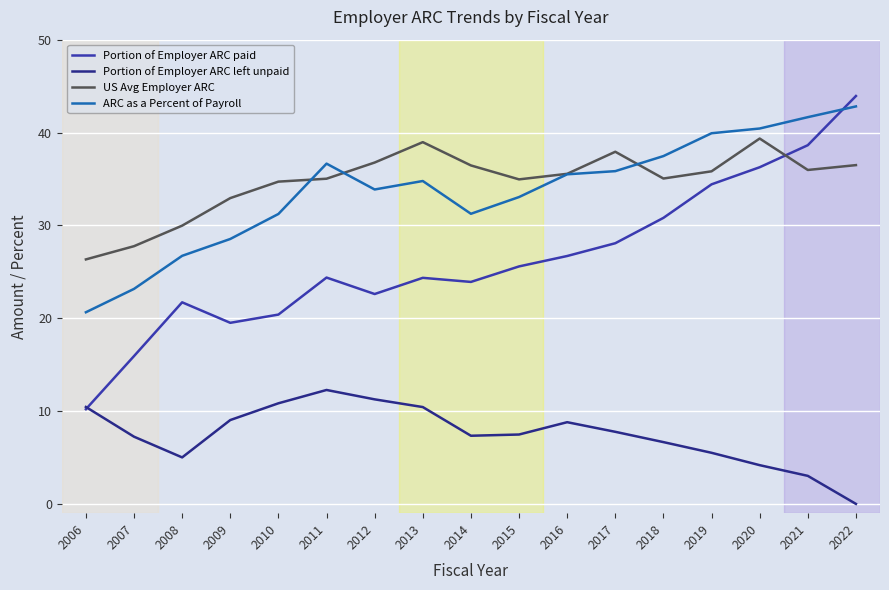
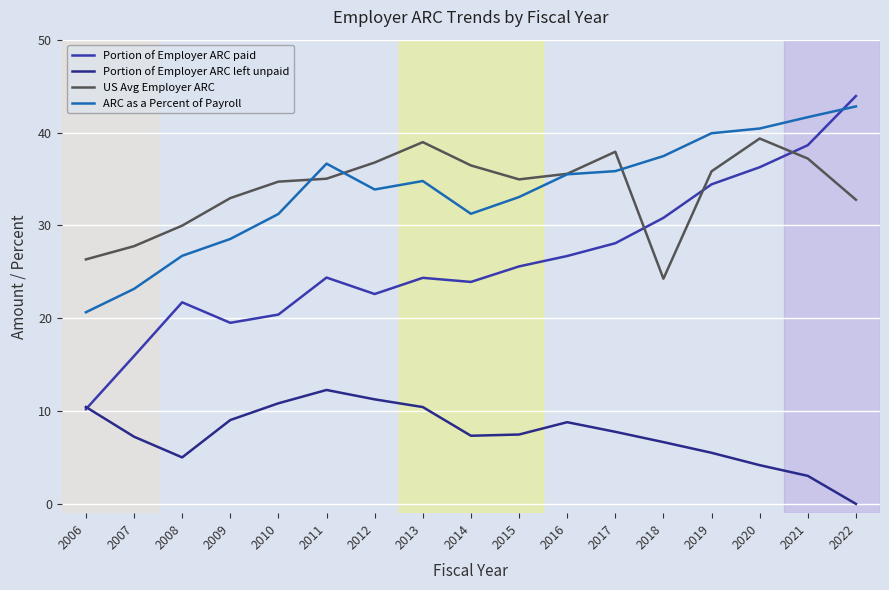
US Avg Employer ARC, 2018: 35 -> 24
US Avg Employer ARC, 2021: 36 -> 37
US Avg Employer ARC, 2022: 36 -> 33
